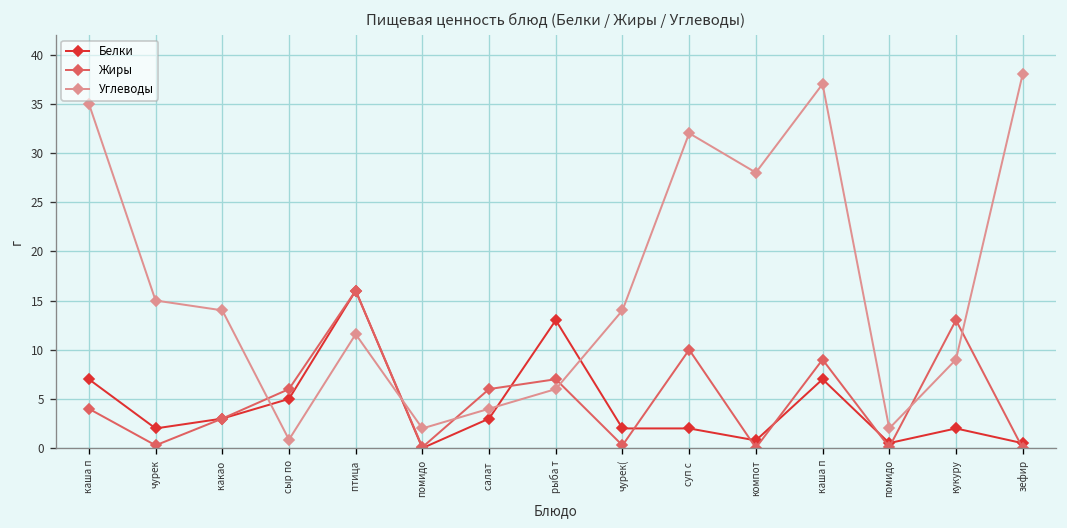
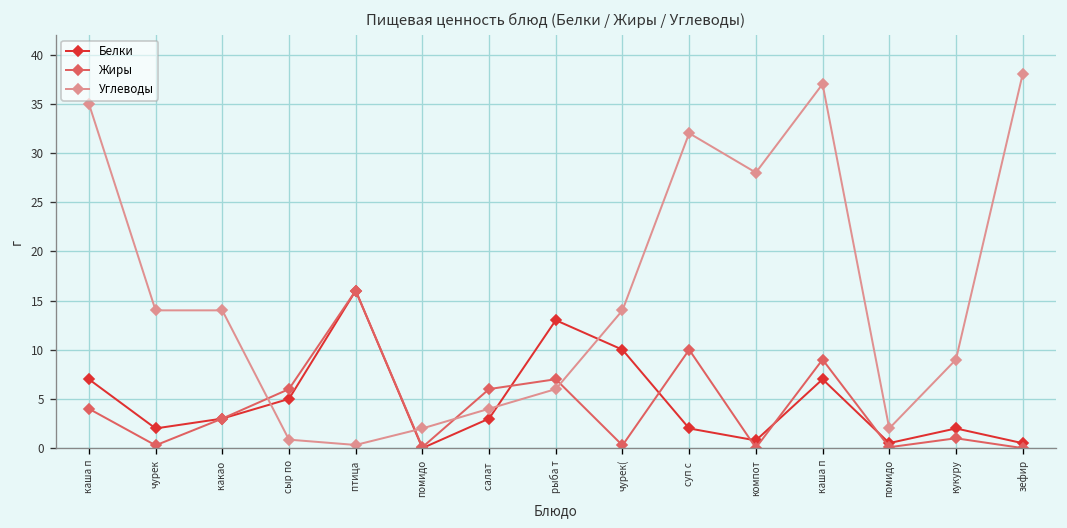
Углеводы, чурек: 15 -> 14
Углеводы, птица: 12 -> 0
Белки, чурек(: 2 -> 10
Жиры, кукуру: 13 -> 1
